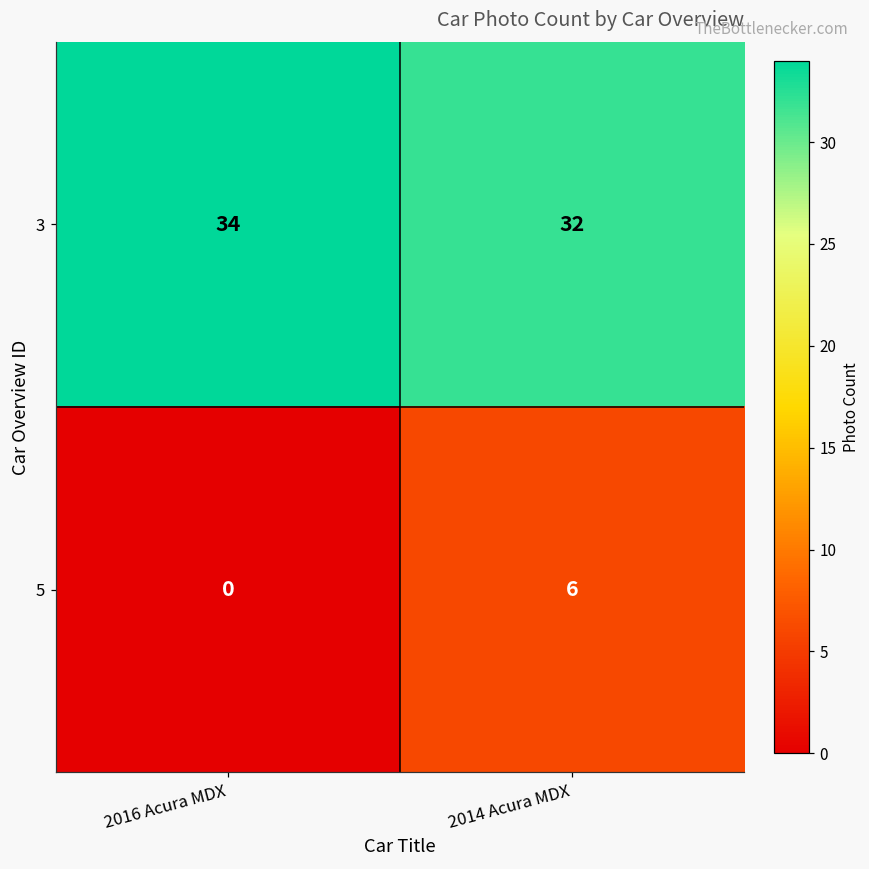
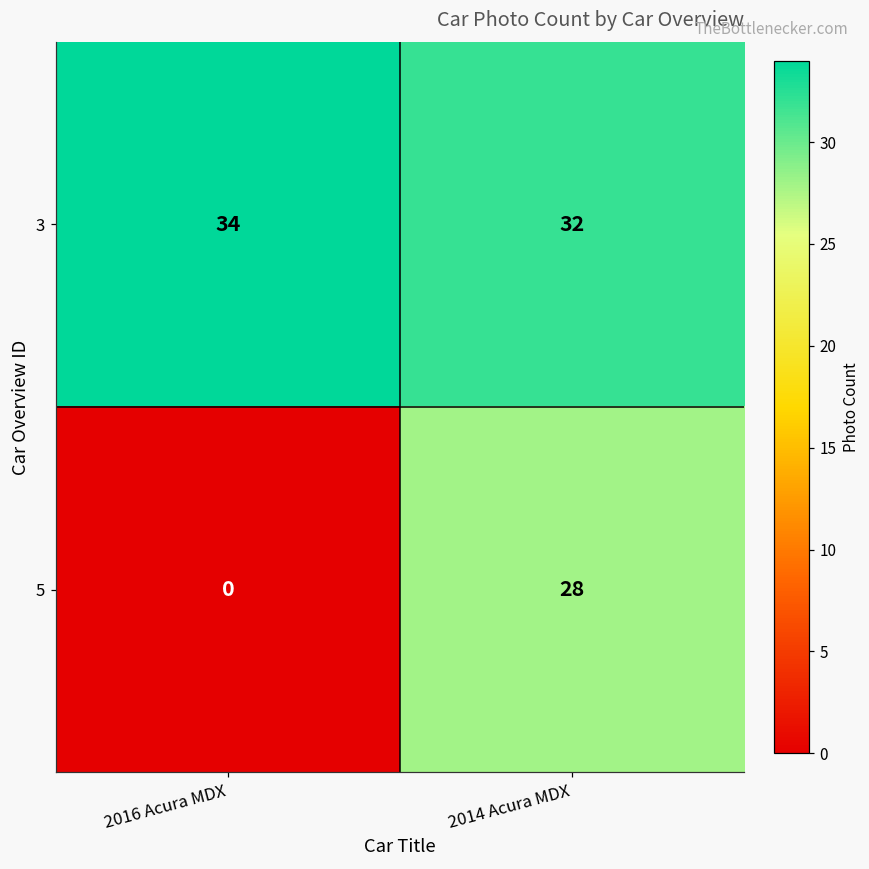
5, 2014 Acura MDX: 6 -> 28
